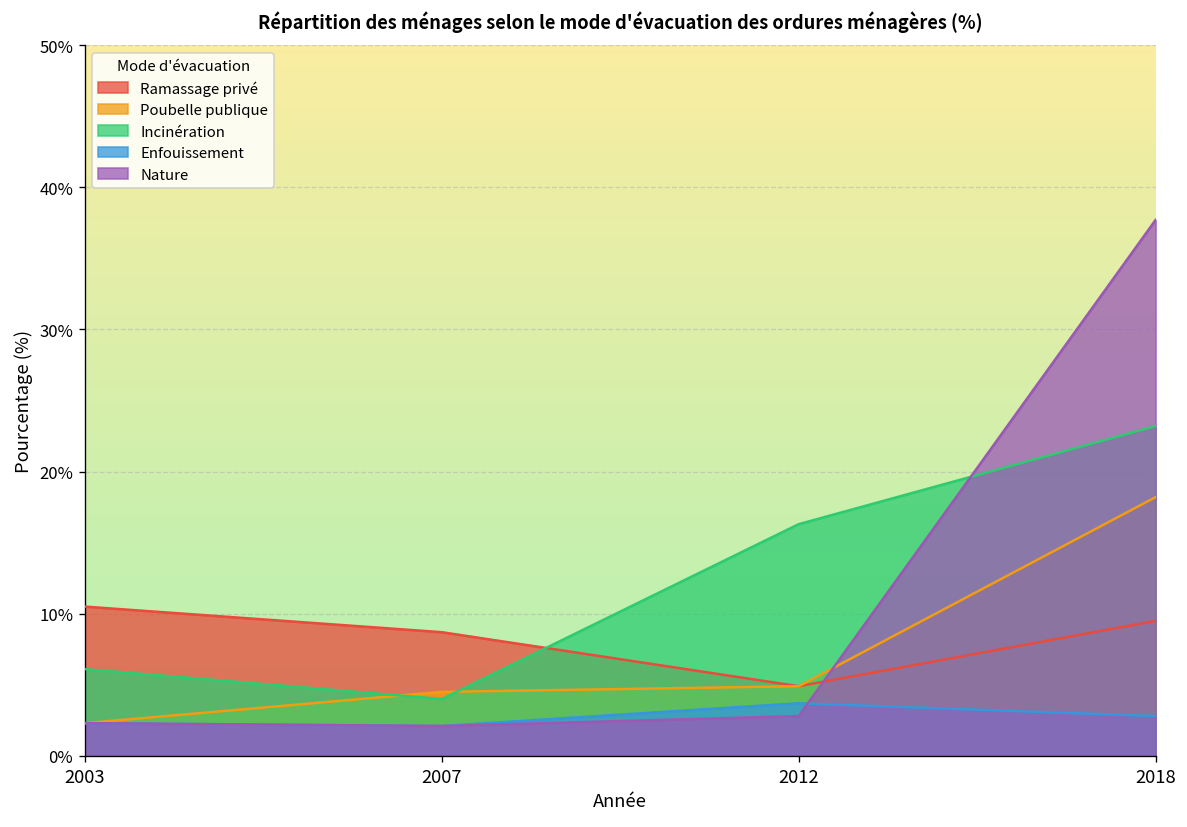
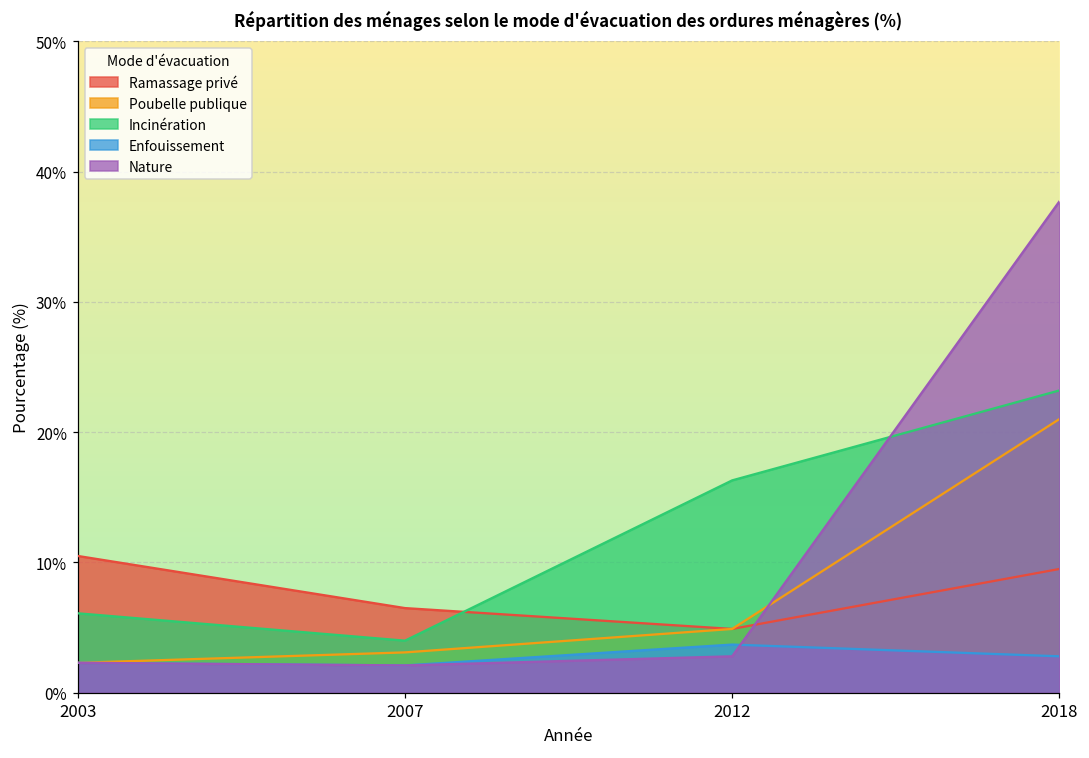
Ramassage privé, 2007: 8.7% -> 6.5%
Poubelle publique, 2007: 4.5% -> 3.1%
Poubelle publique, 2018: 18.2% -> 21.0%
